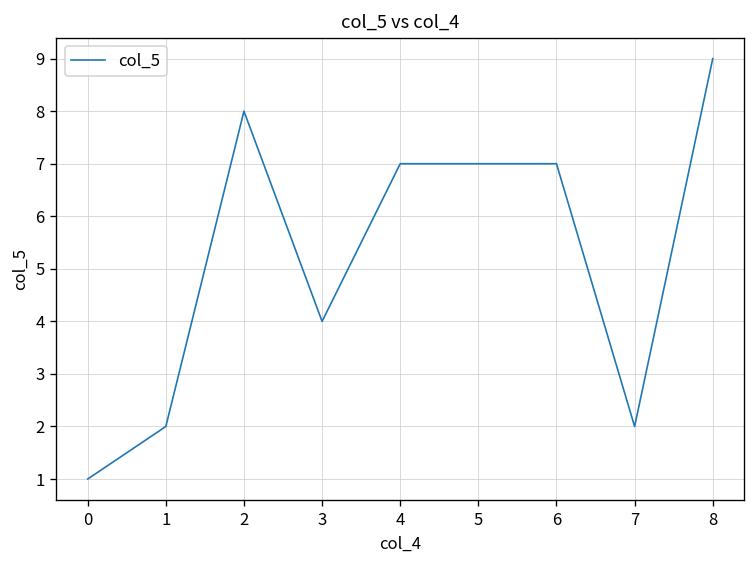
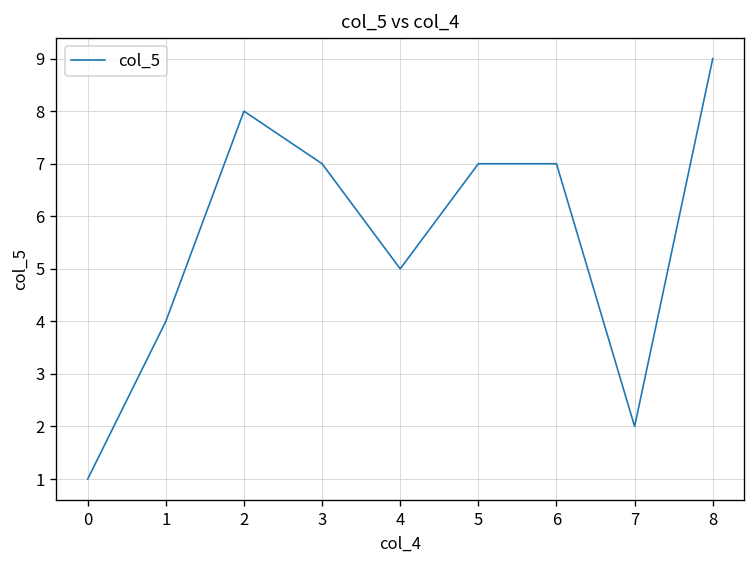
1: 2 -> 4
3: 4 -> 7
4: 7 -> 5
